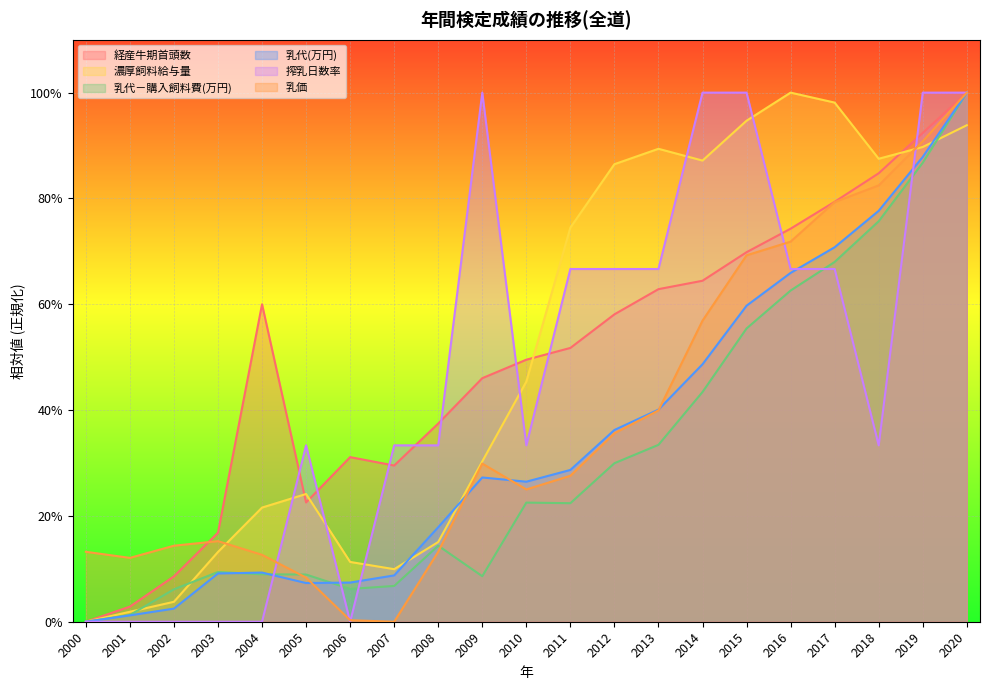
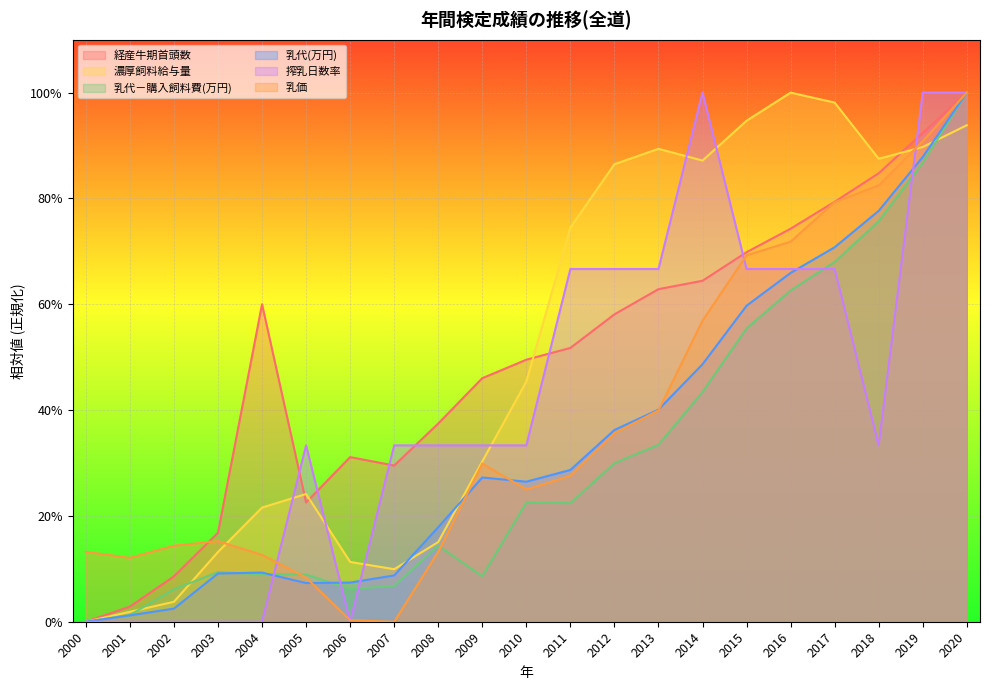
搾乳日数率, 2009: 100% -> 33%
搾乳日数率, 2015: 100% -> 67%
